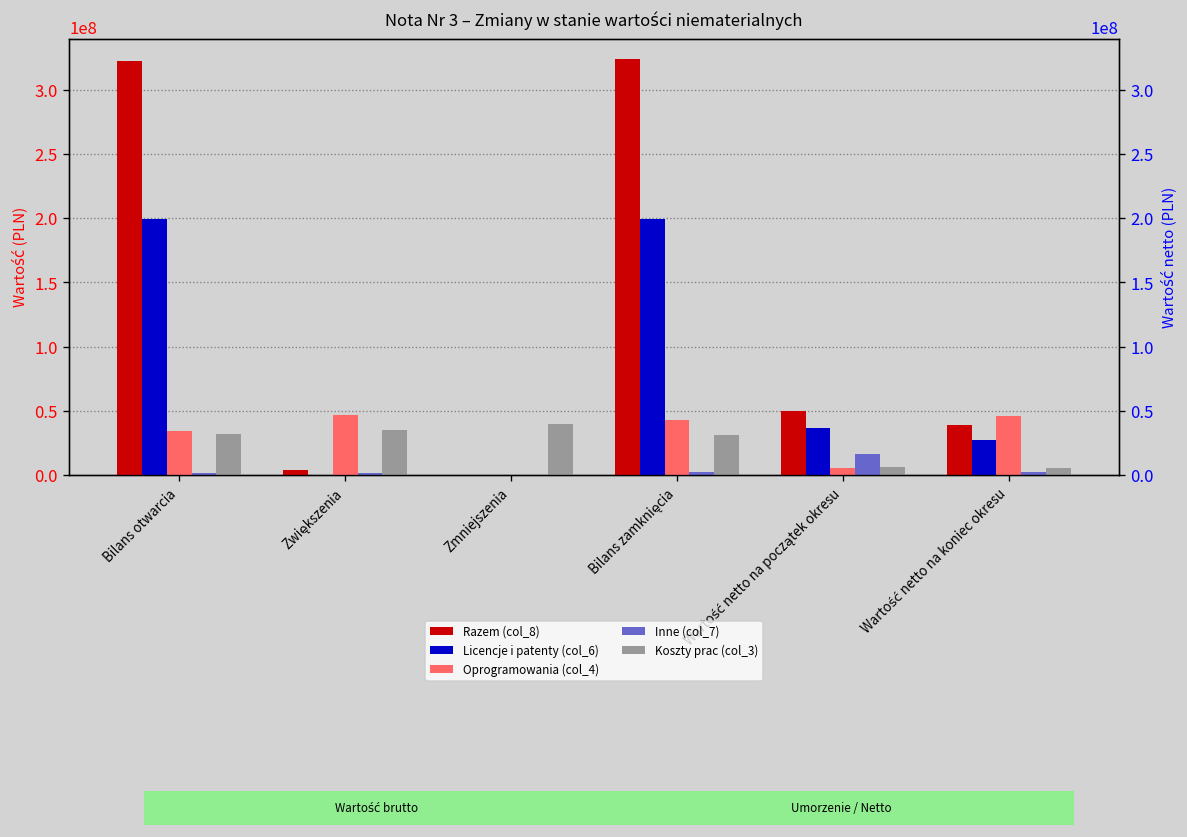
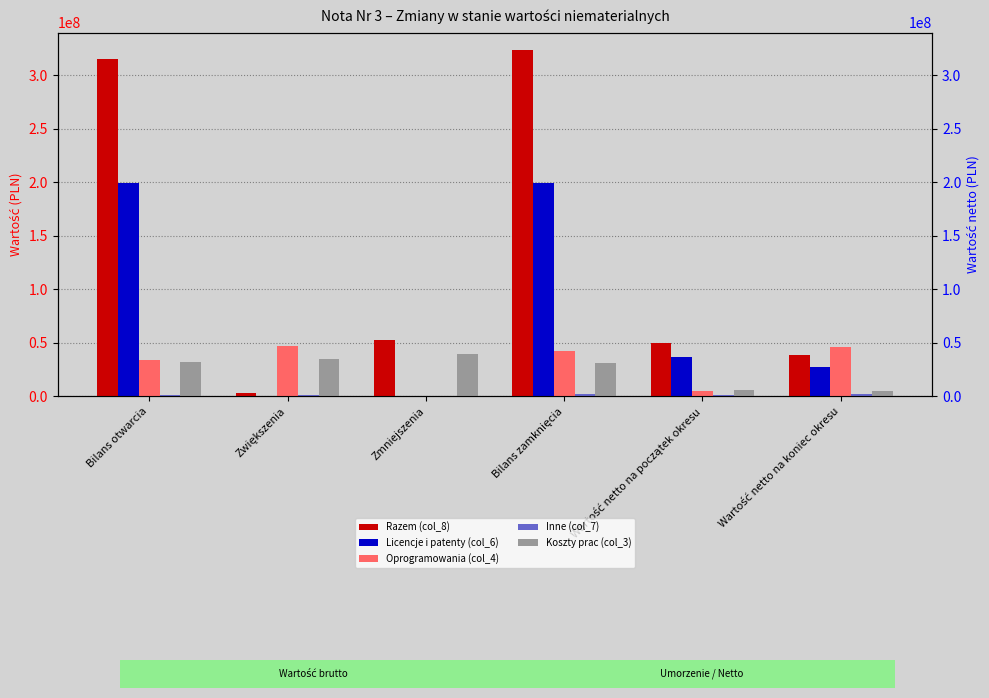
Razem (col_8), Bilans otwarcia: 323000000 -> 315000000
Razem (col_8), Zmniejszenia: 0 -> 53000000
Inne (col_7), Wartość netto na początek okresu: 16000000 -> 1000000
